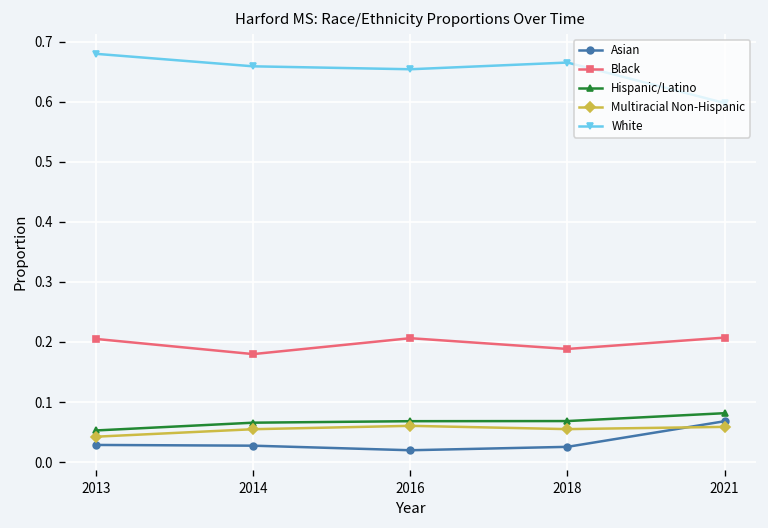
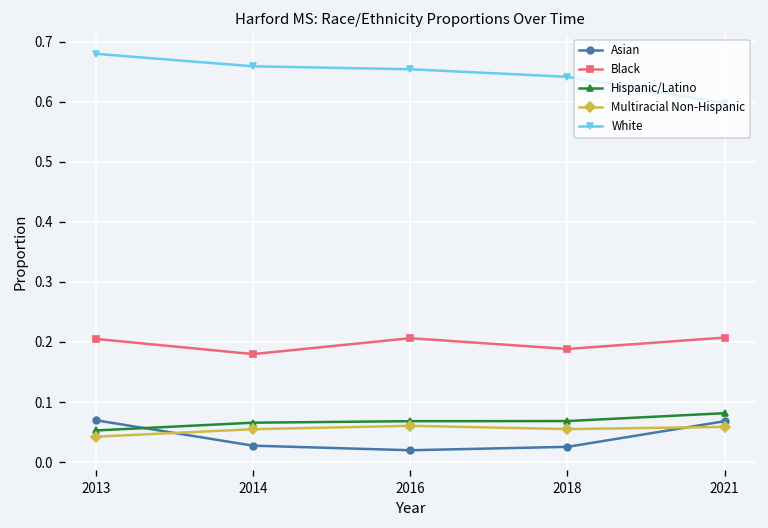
Asian, 2013: 0.03 -> 0.07
White, 2018: 0.67 -> 0.64
